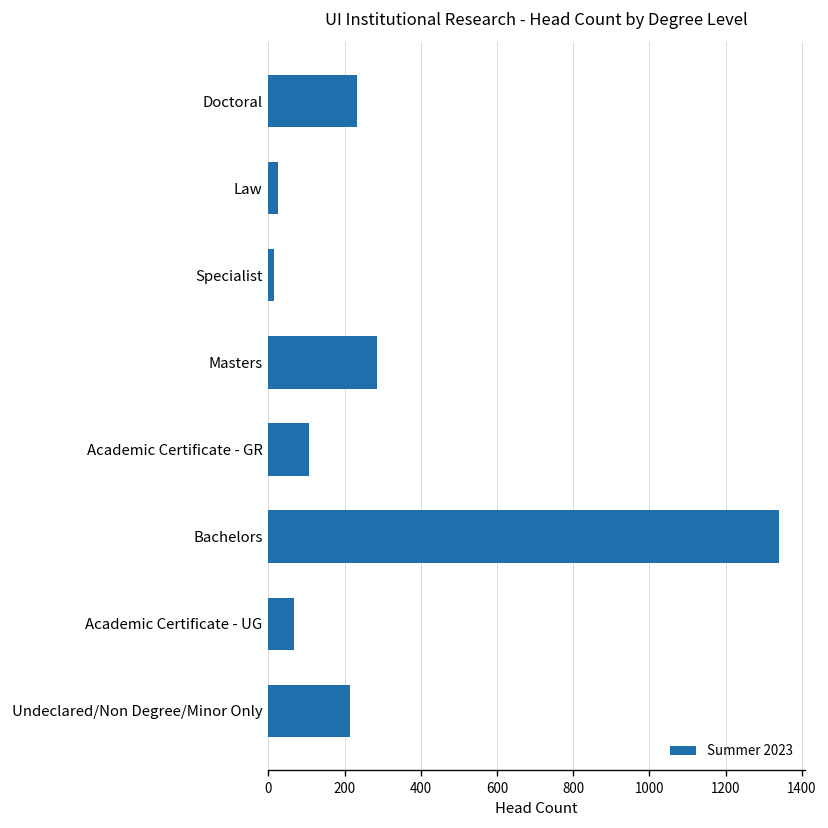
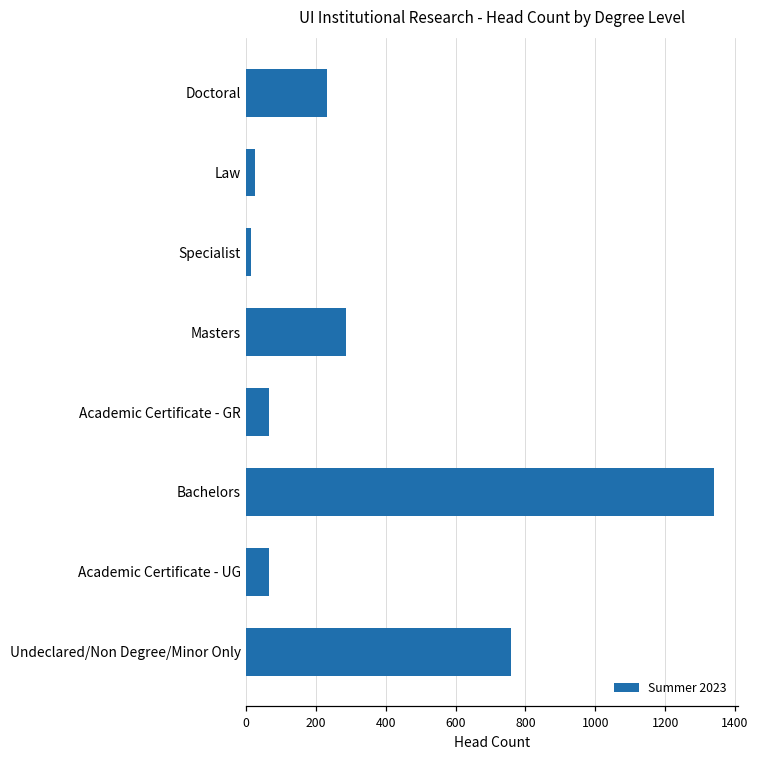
Academic Certificate - GR: 110 -> 70
Undeclared/Non Degree/Minor Only: 210 -> 760
